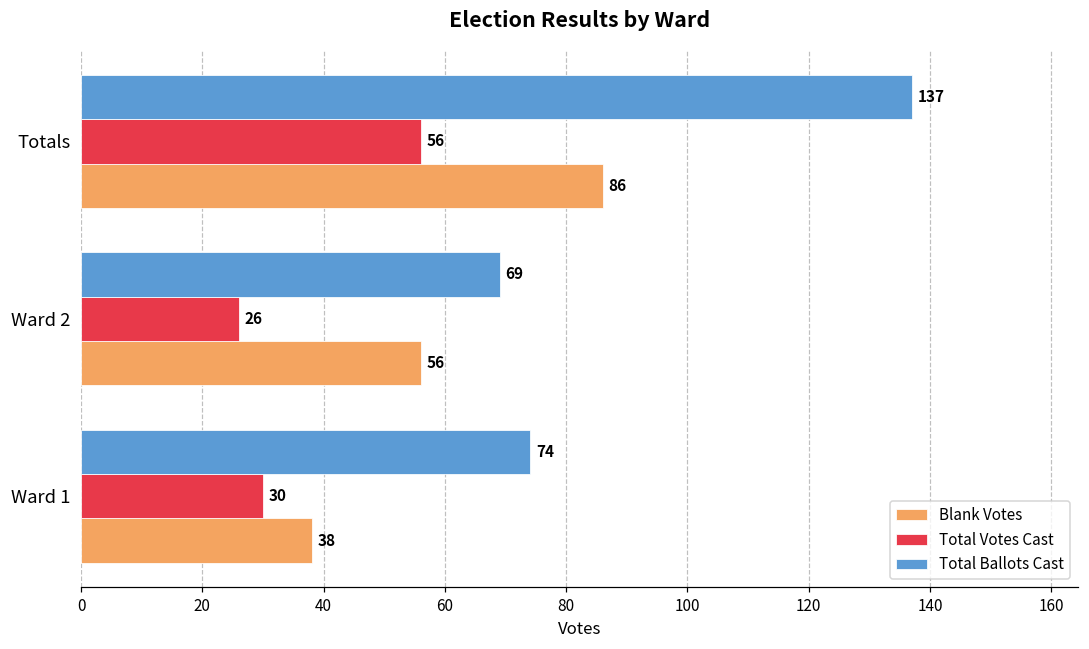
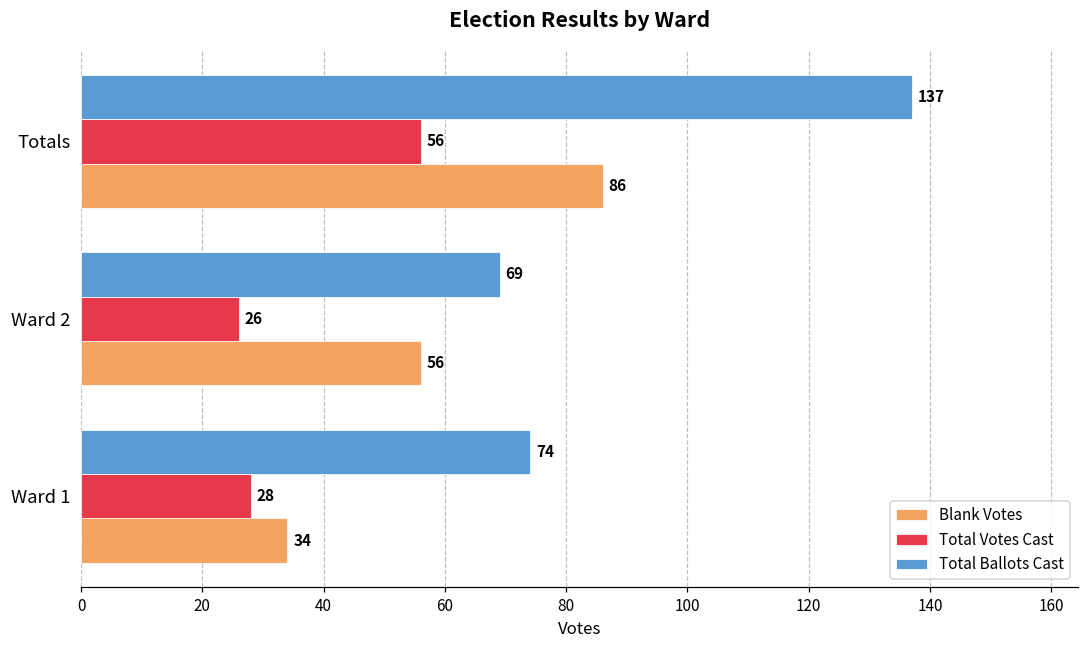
Total Votes Cast, Ward 1: 30 -> 28
Blank Votes, Ward 1: 38 -> 34
